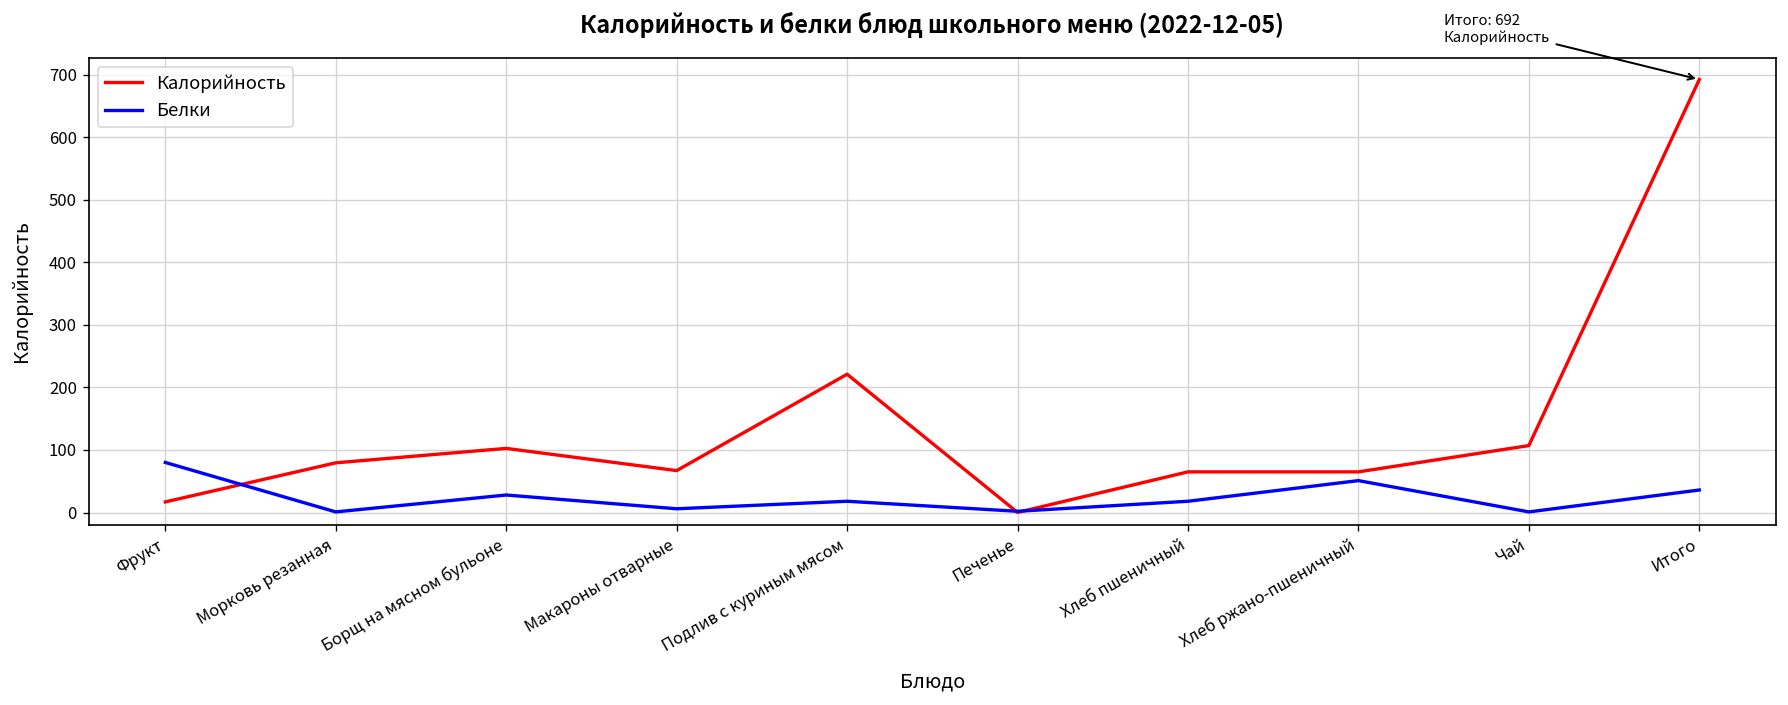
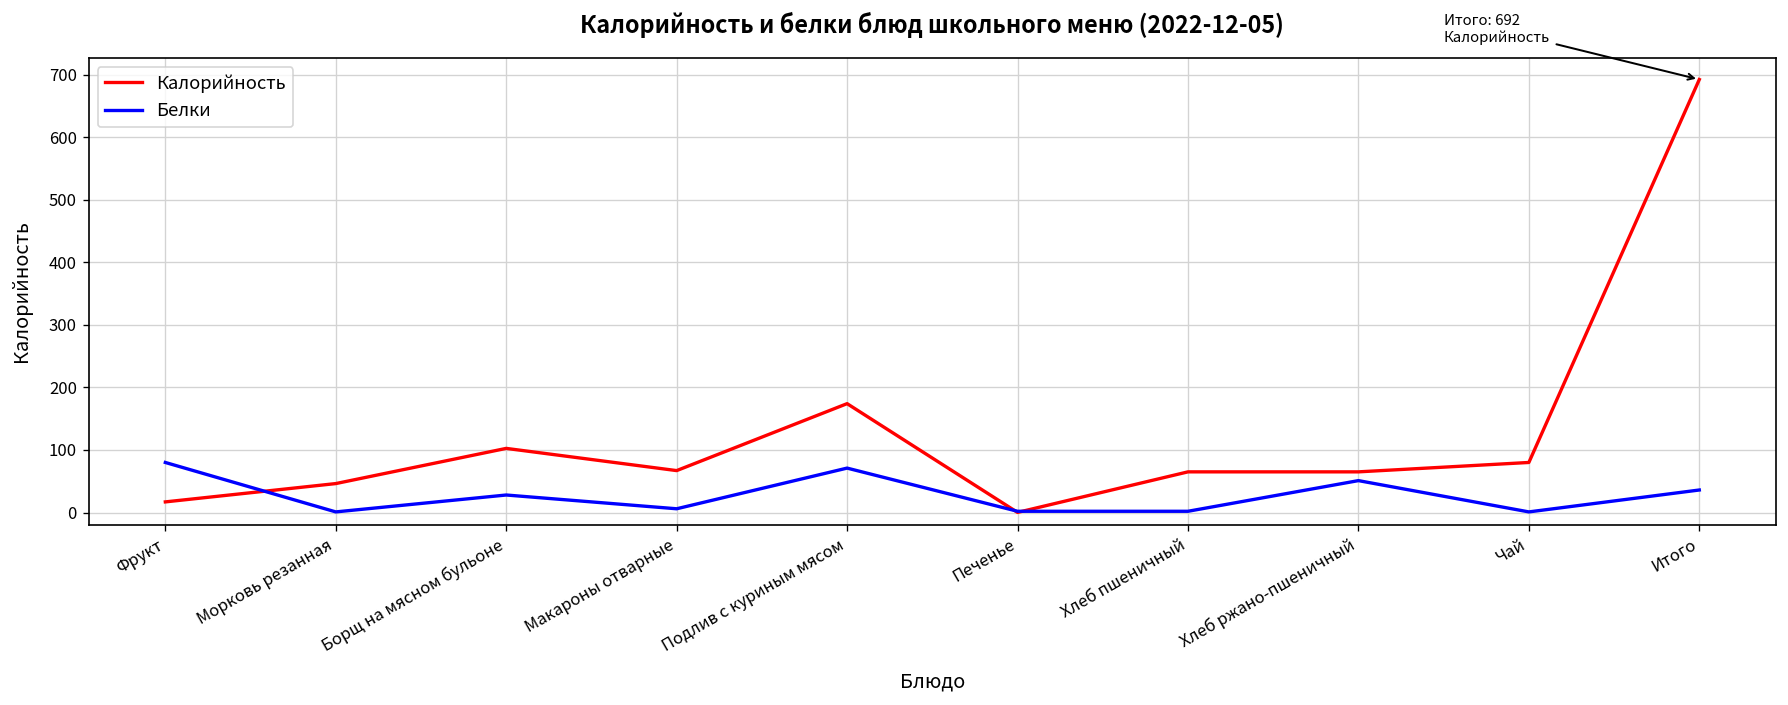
Калорийность, Морковь резанная: 80 -> 50
Калорийность, Подлив с куриным мясом: 220 -> 170
Белки, Подлив с куриным мясом: 20 -> 70
Белки, Хлеб пшеничный: 20 -> 0
Калорийность, Чай: 110 -> 80
